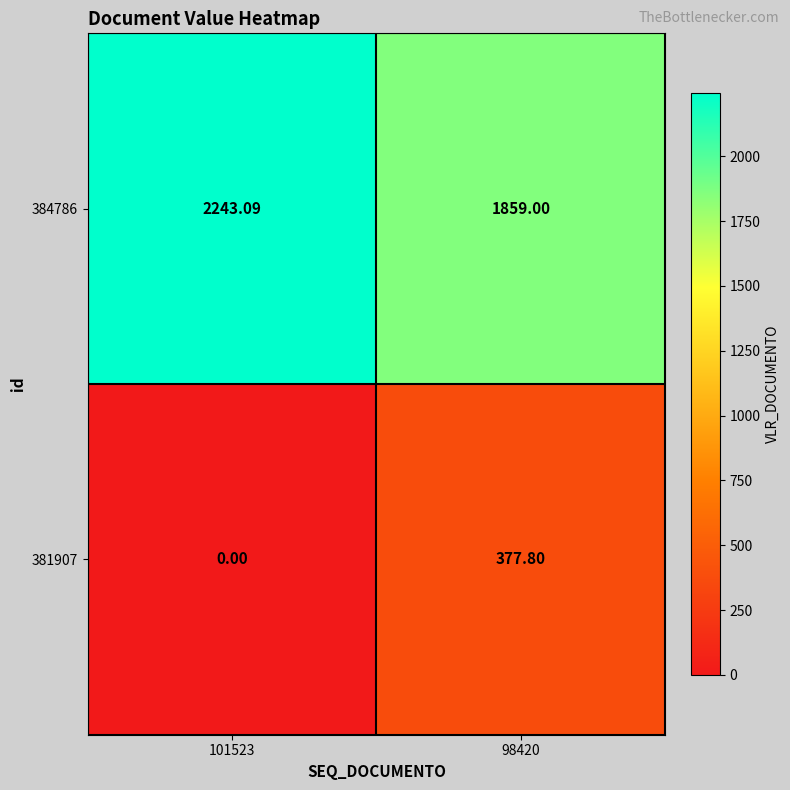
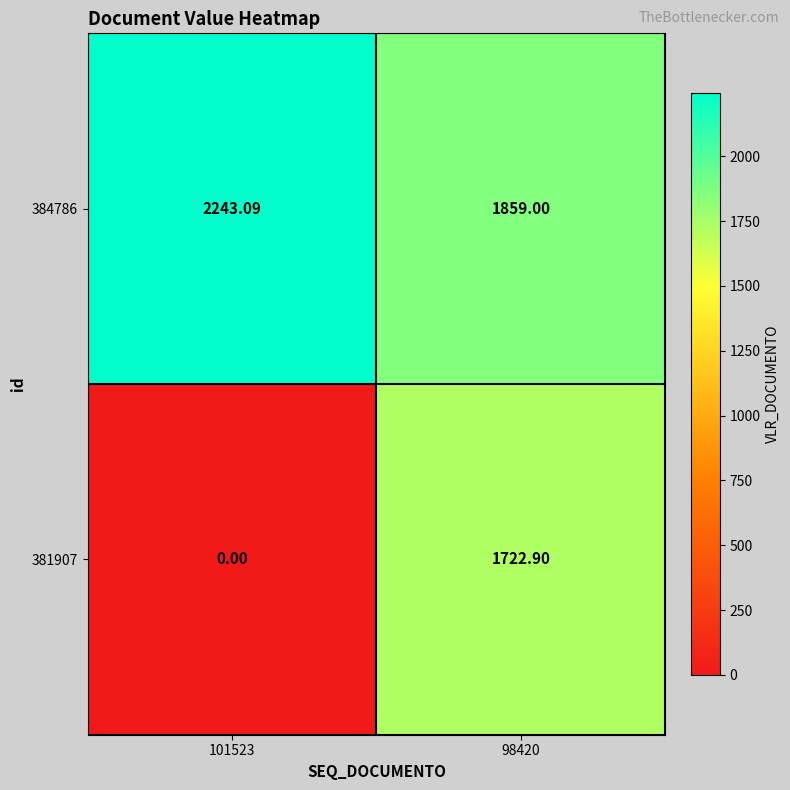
381907, 98420: 377.80 -> 1722.90
